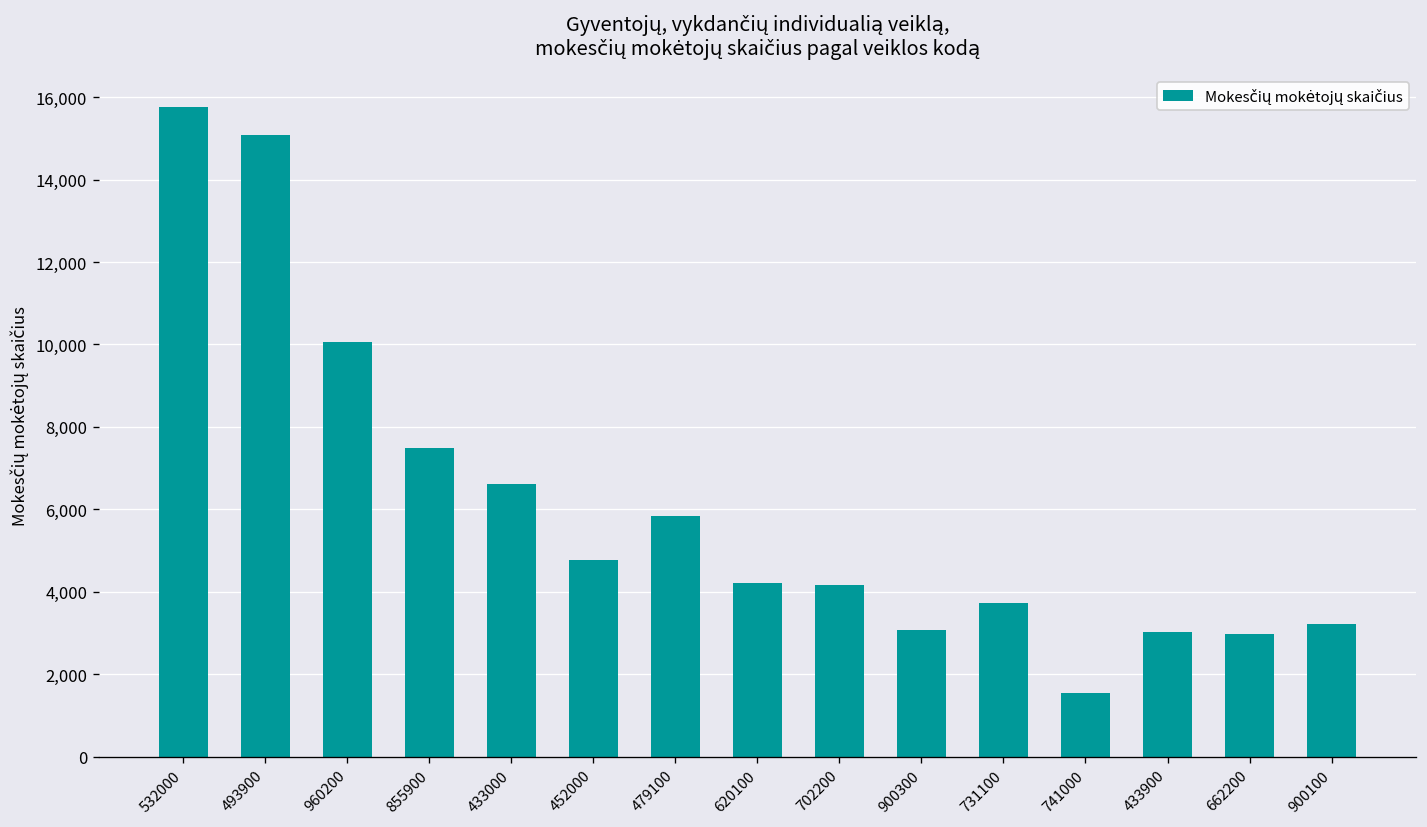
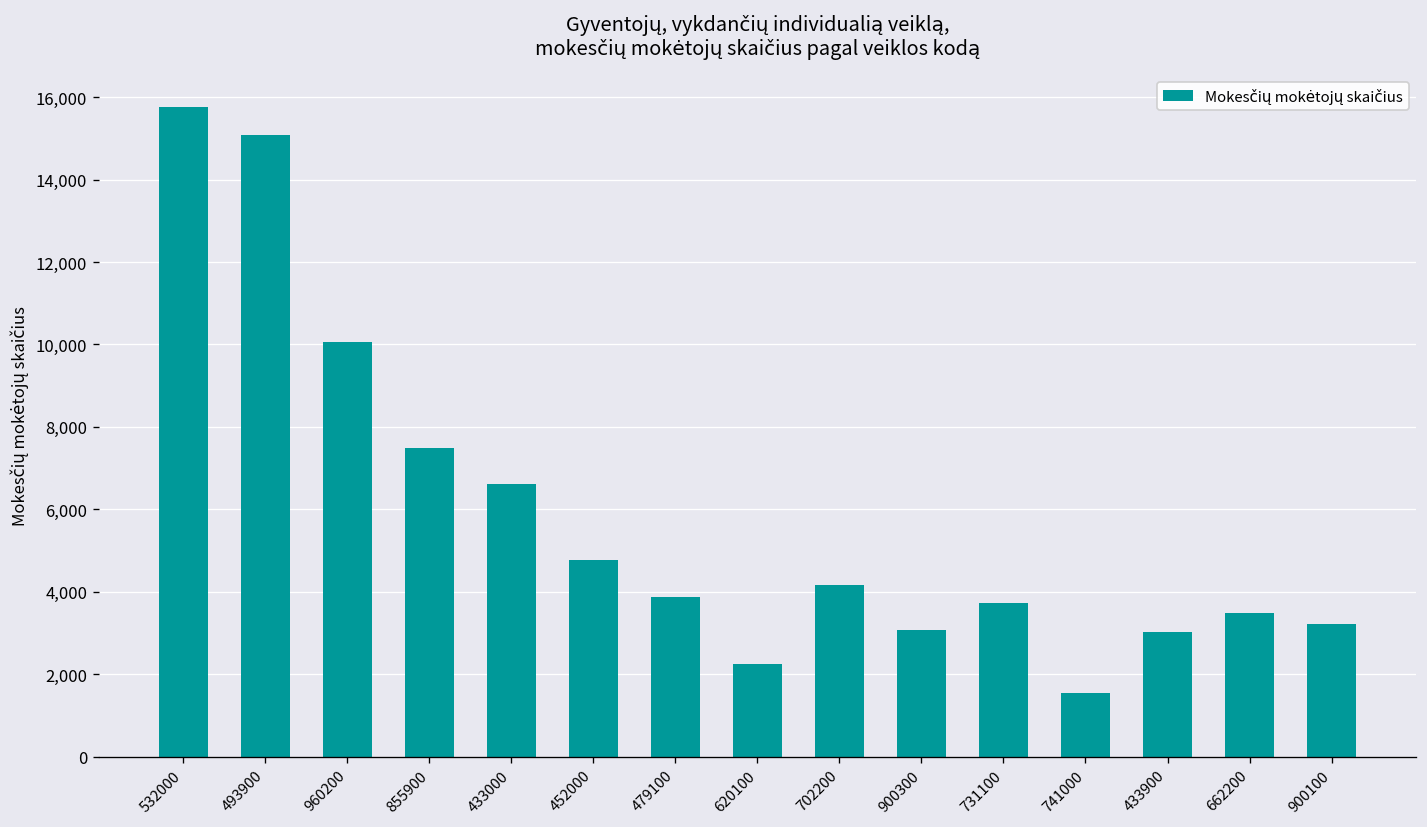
479100: 5,800 -> 3,900
620100: 4,200 -> 2,200
662200: 3,000 -> 3,500
